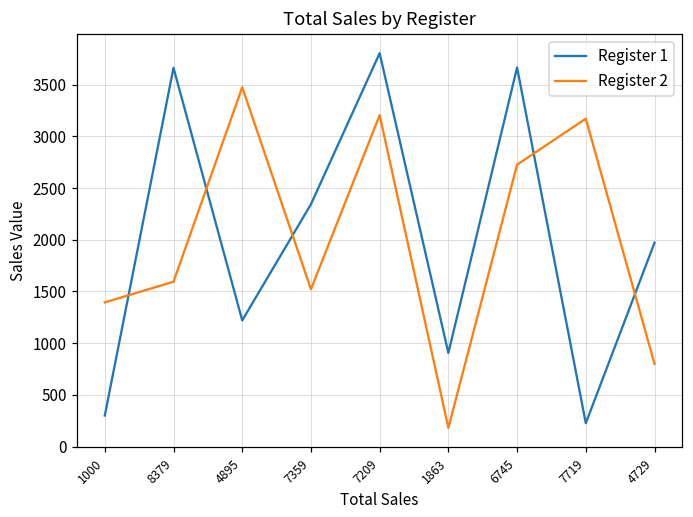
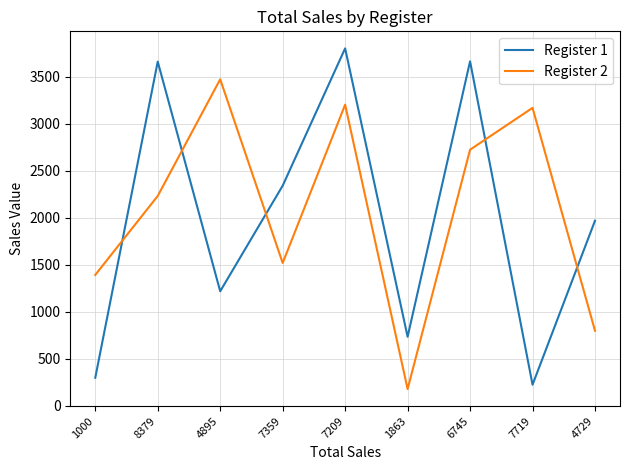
Register 2, 8379: 1600 -> 2200
Register 1, 1863: 900 -> 700
